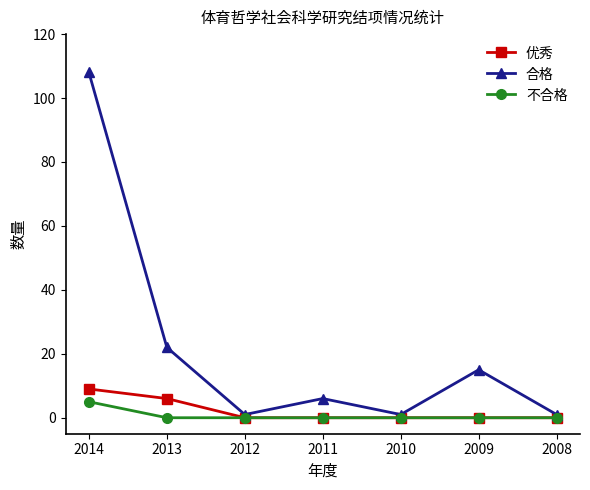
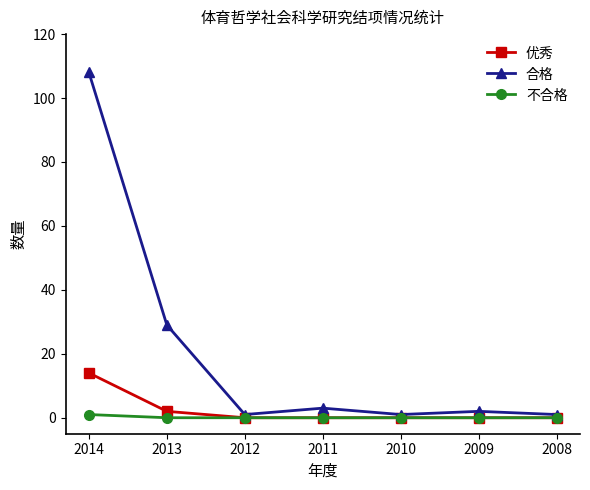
优秀, 2014: 9 -> 14
不合格, 2014: 5 -> 1
优秀, 2013: 6 -> 2
合格, 2013: 22 -> 29
合格, 2011: 6 -> 3
合格, 2009: 15 -> 2
